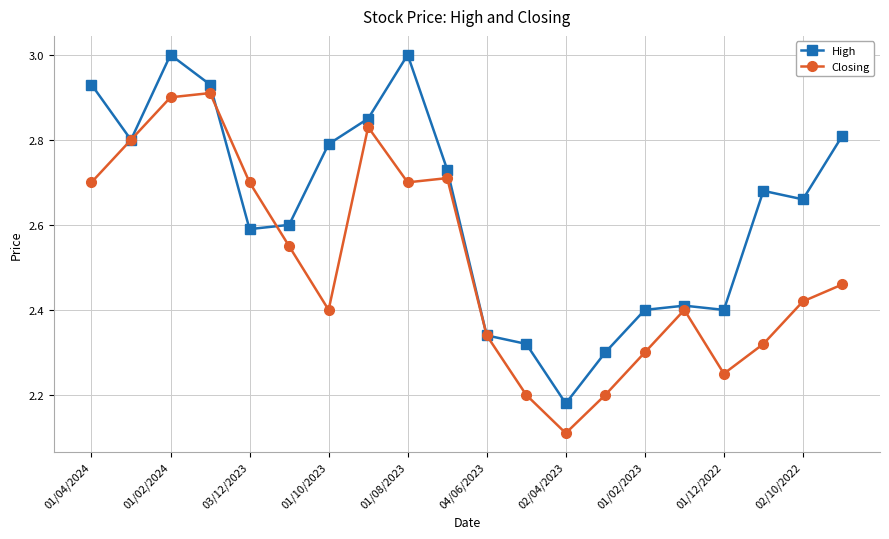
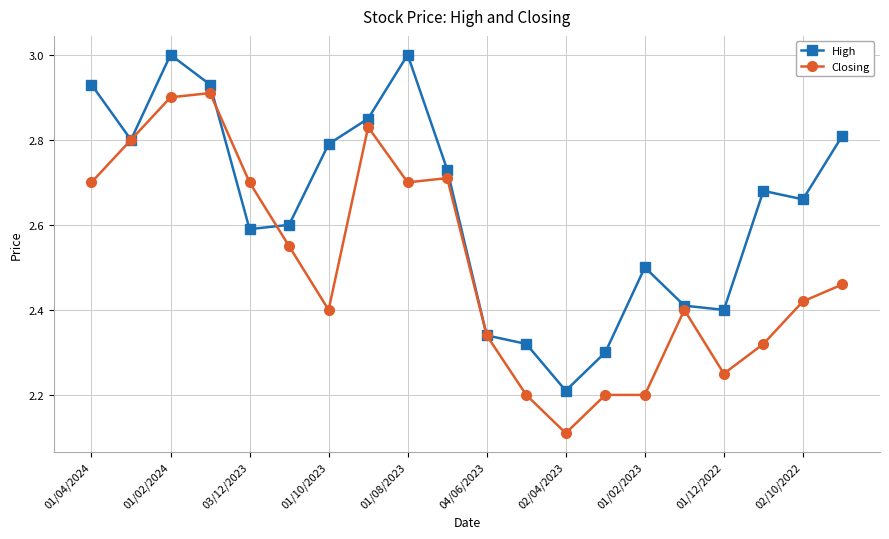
High, 02/04/2023: 2.18 -> 2.21
High, 01/02/2023: 2.4 -> 2.5
Closing, 01/02/2023: 2.3 -> 2.2
